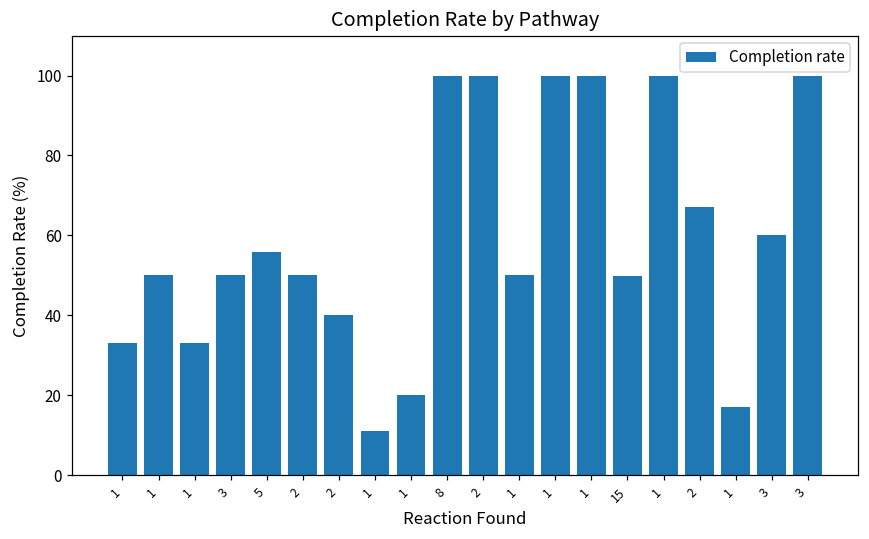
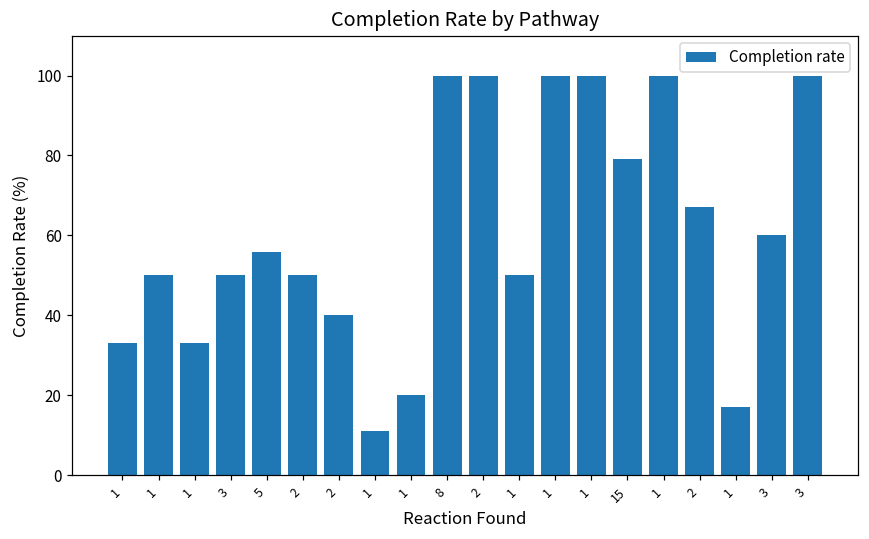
15: 50 -> 79
